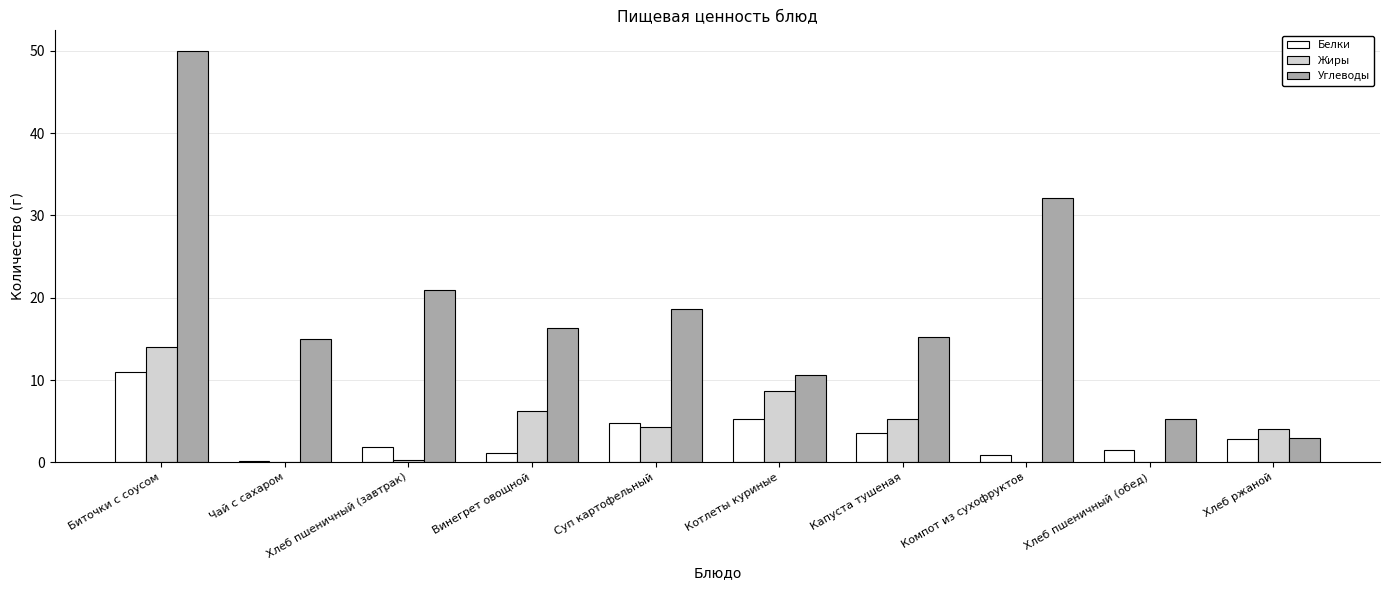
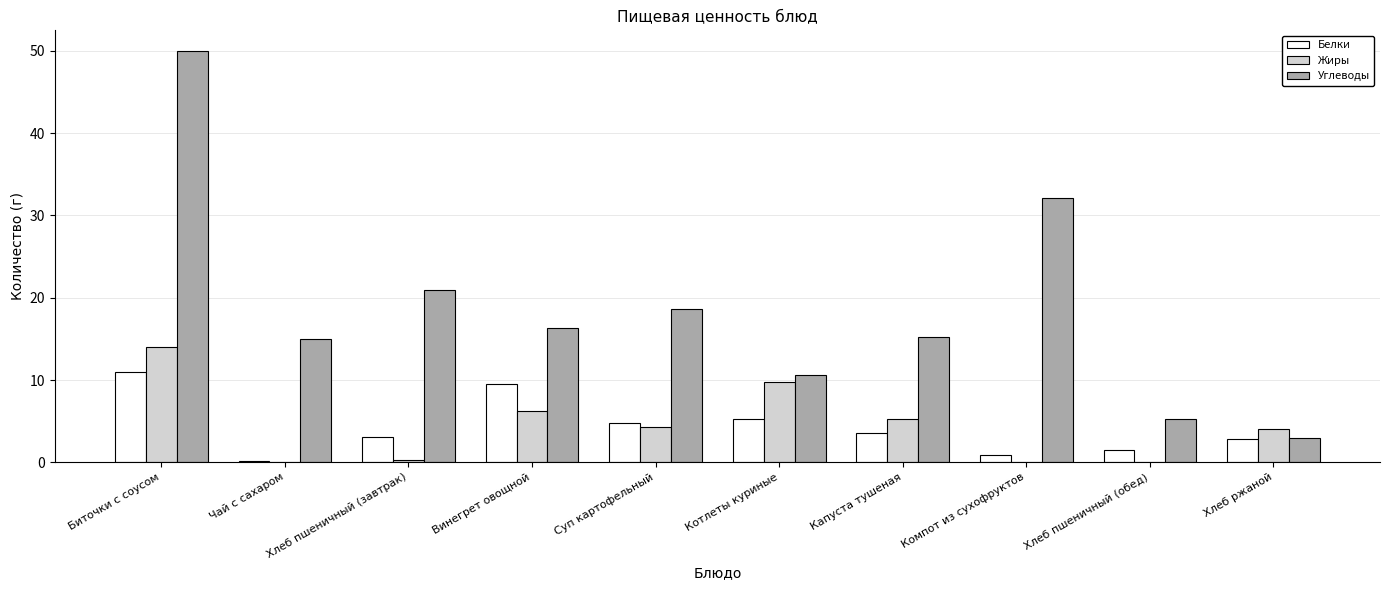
Белки, Хлеб пшеничный (завтрак): 2 -> 3
Белки, Винегрет овощной: 1 -> 10
Жиры, Котлеты куриные: 9 -> 10
